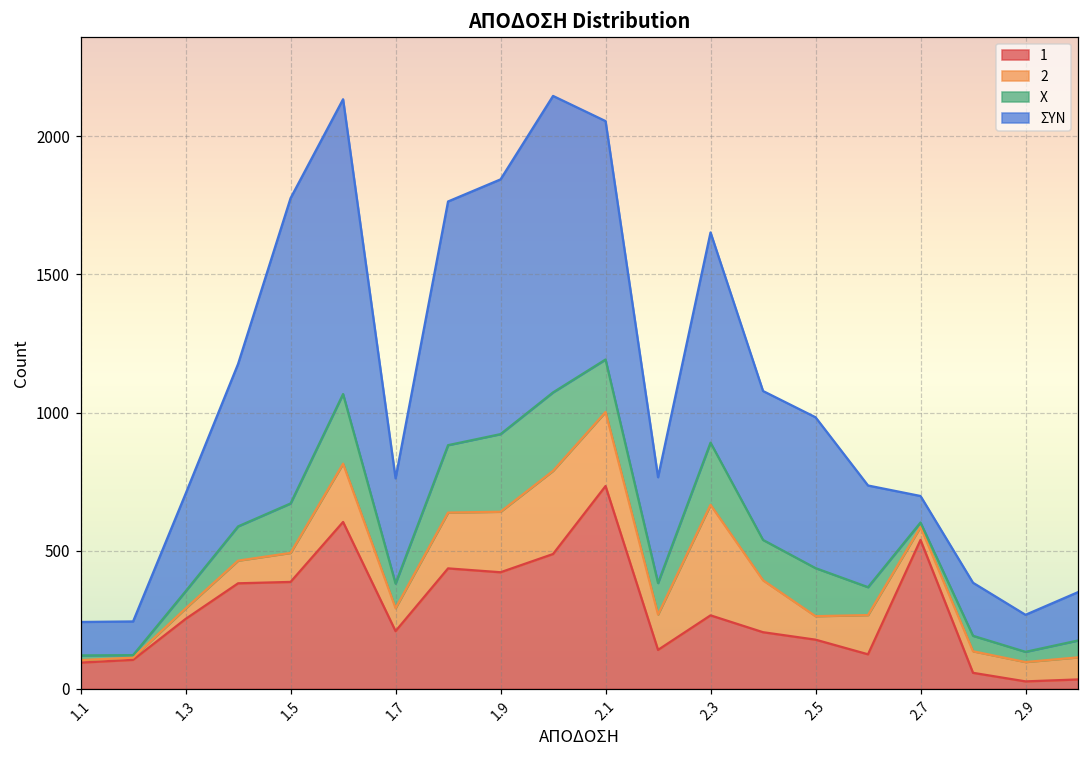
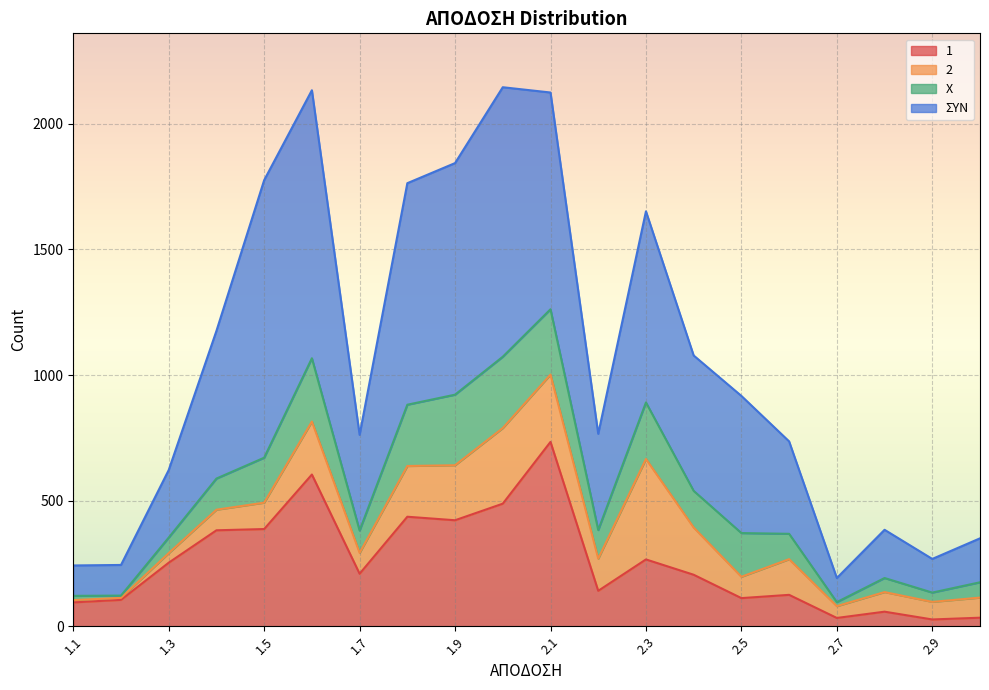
ΣΥΝ, 1.3: 350 -> 270
X, 2.1: 190 -> 260
1, 2.5: 180 -> 110
1, 2.7: 540 -> 30
